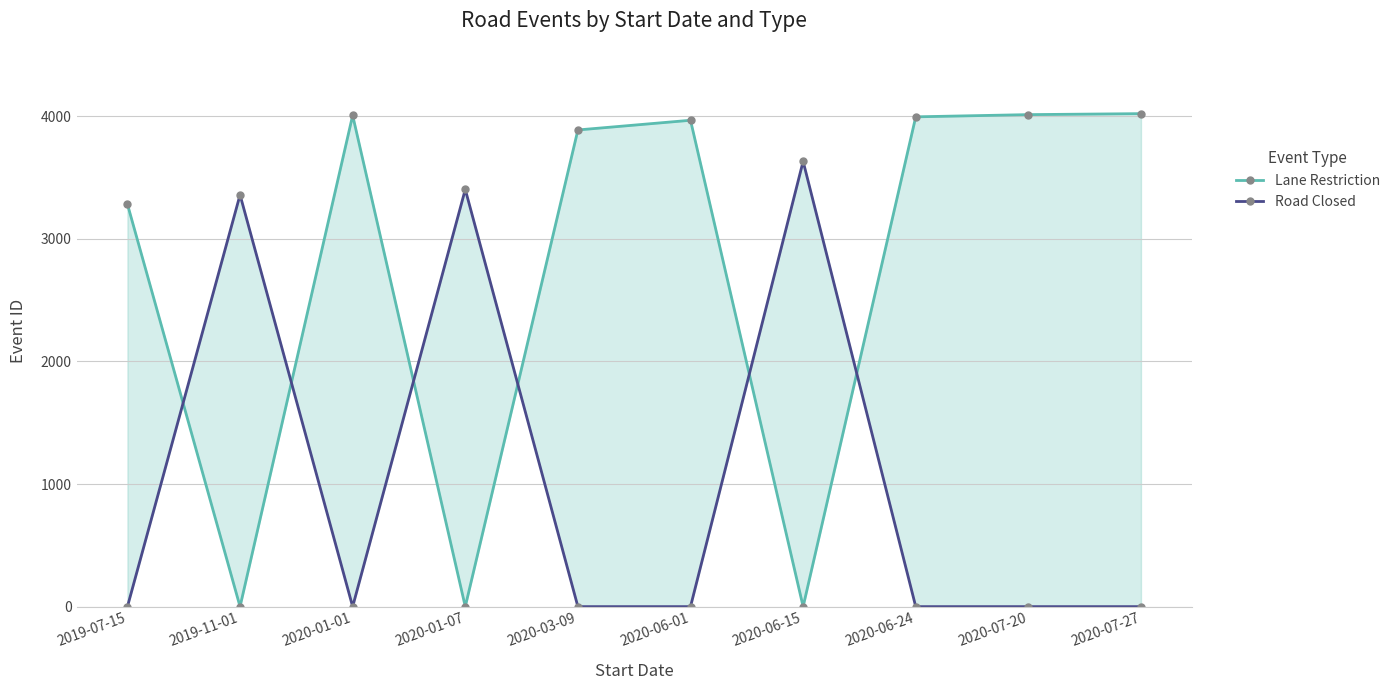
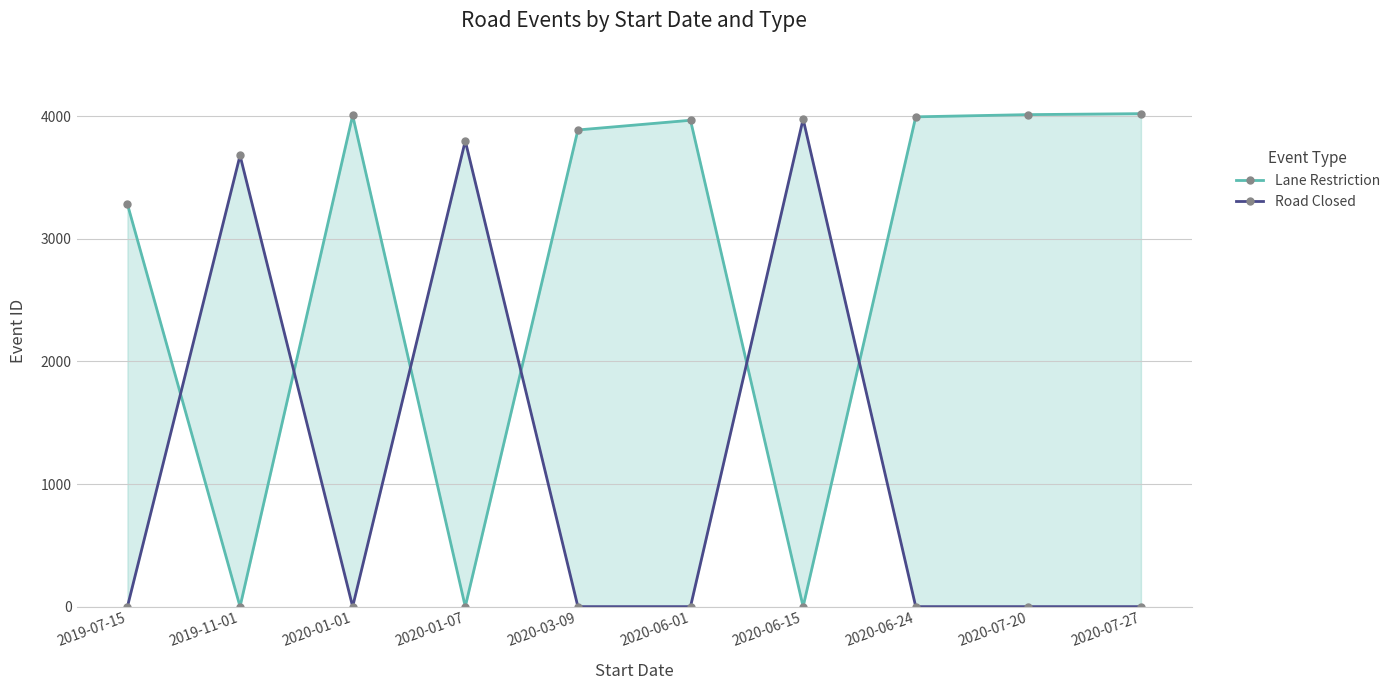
Road Closed, 2019-11-01: 3360 -> 3680
Road Closed, 2020-01-07: 3400 -> 3800
Road Closed, 2020-06-15: 3630 -> 3980
